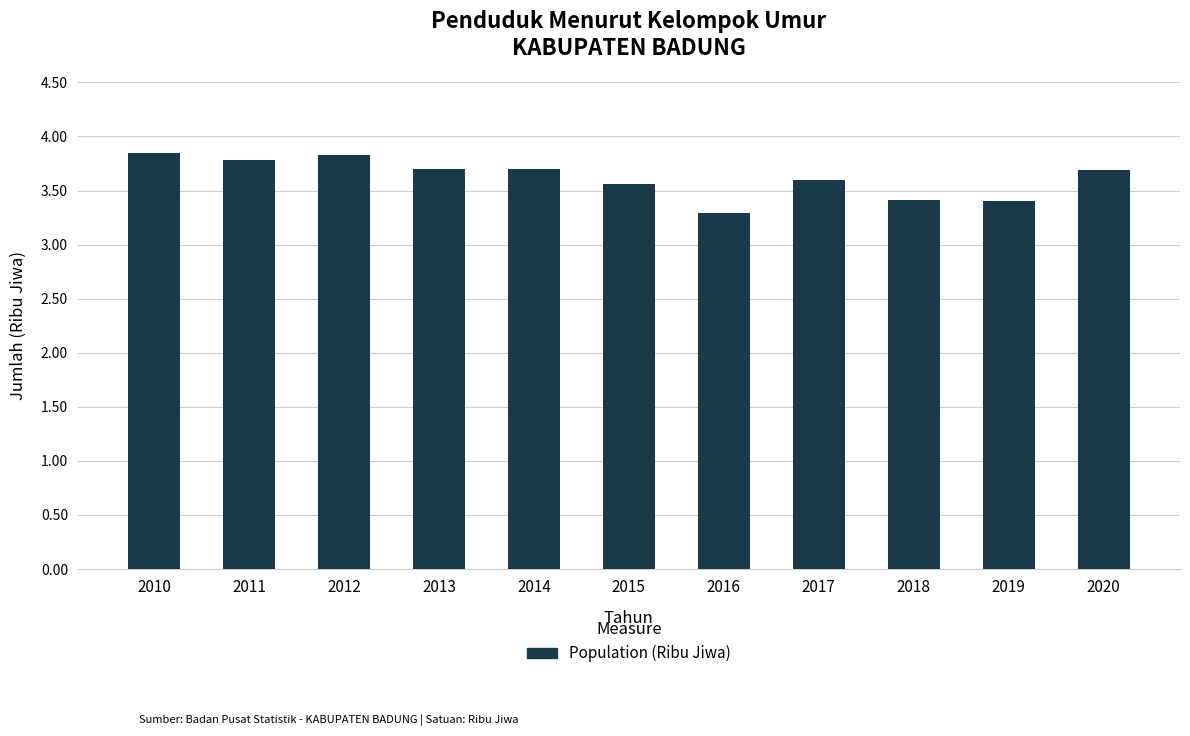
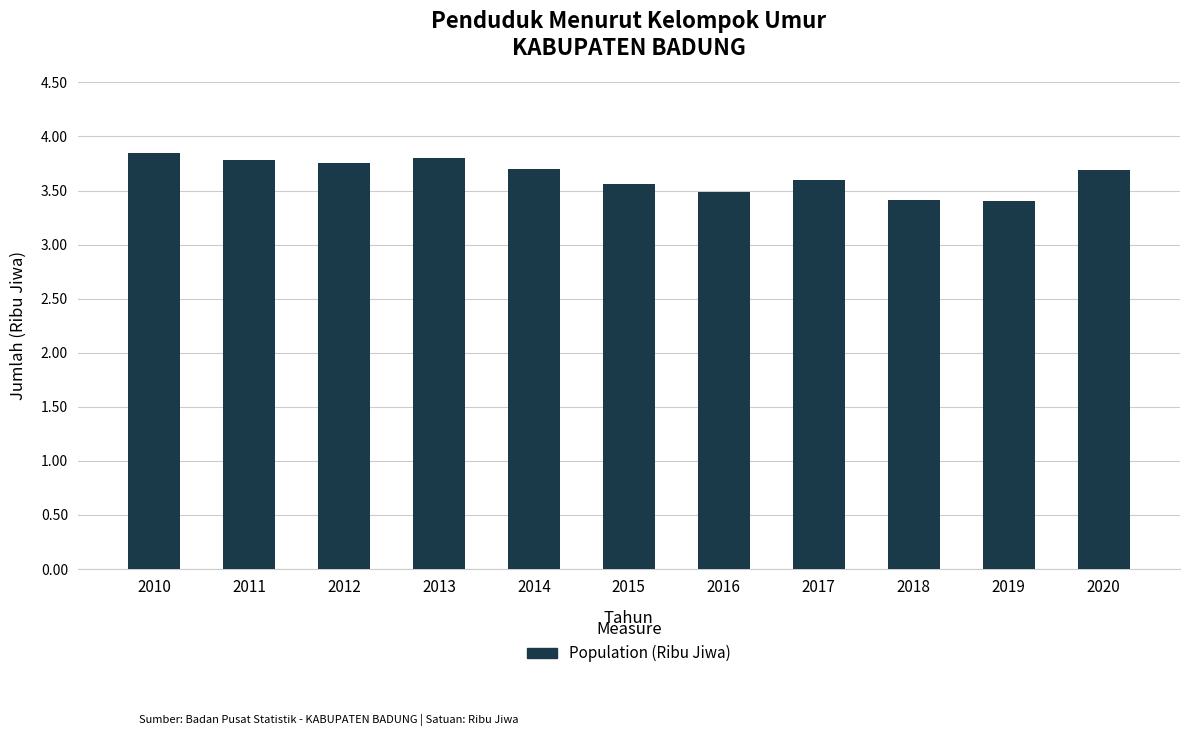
2012: 3.83 -> 3.75
2013: 3.7 -> 3.8
2016: 3.29 -> 3.49
